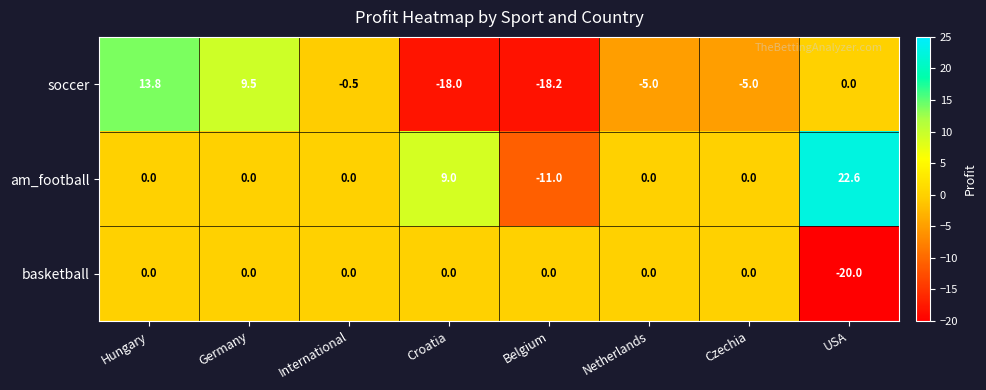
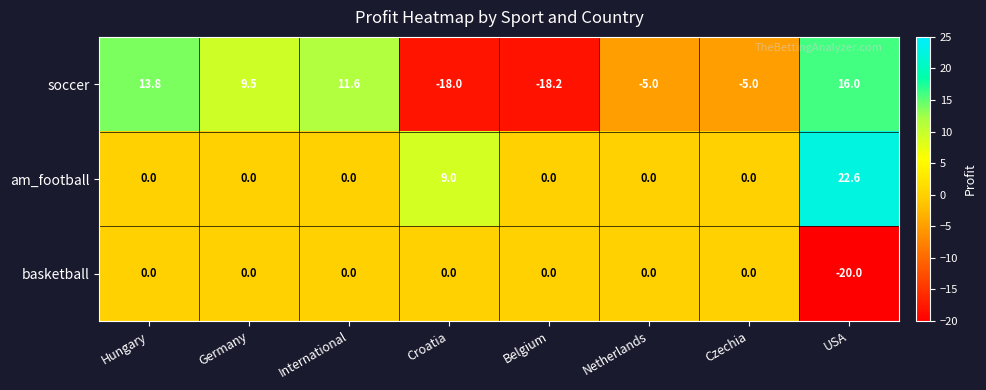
soccer, International: -0.5 -> 11.6
soccer, USA: 0.0 -> 16.0
am_football, Belgium: -11.0 -> 0.0
